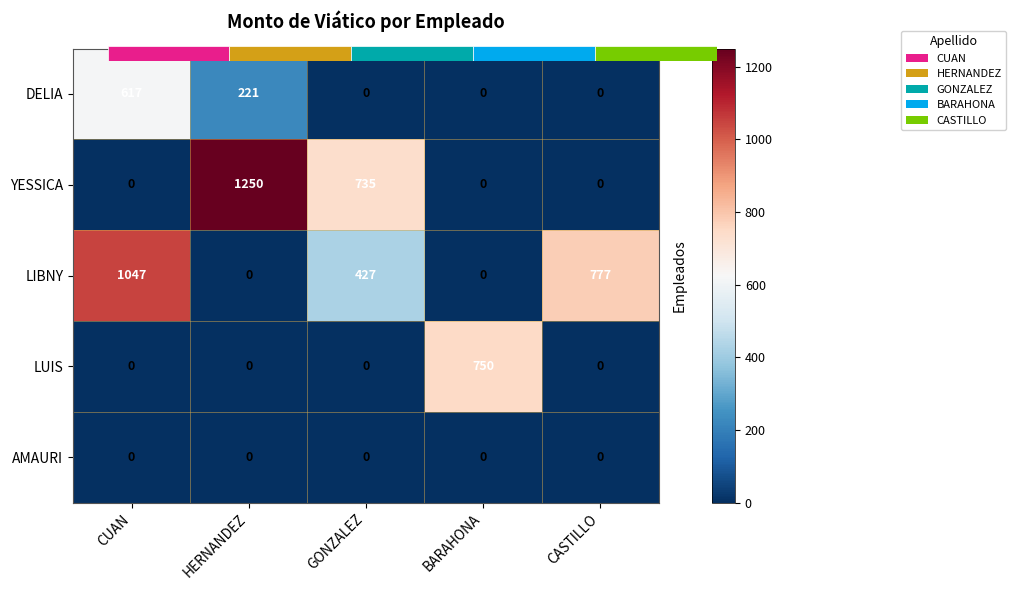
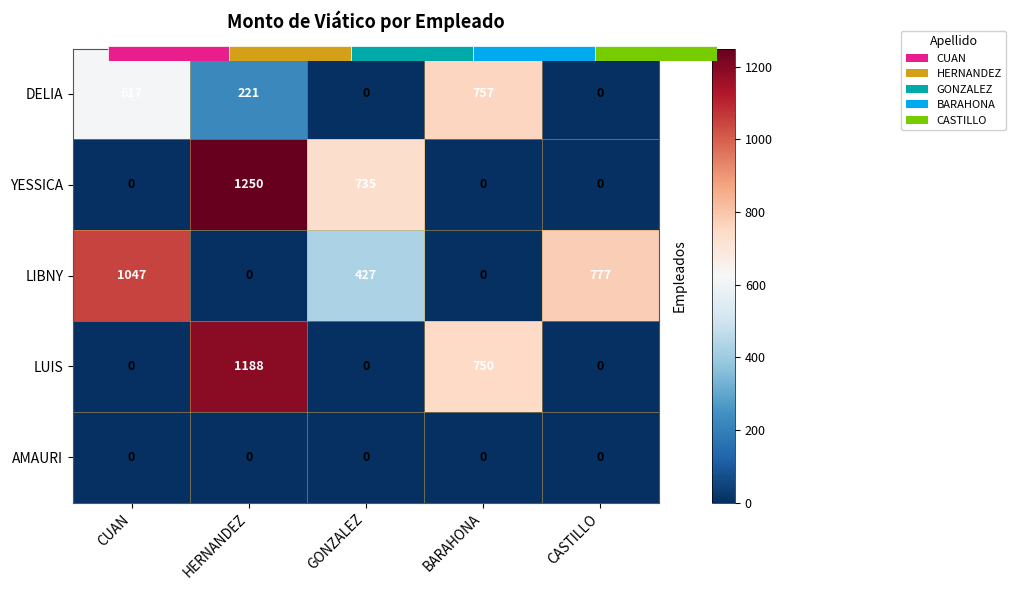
Monto de Viático por Empleado, DELIA, BARAHONA: 0 -> 757
Monto de Viático por Empleado, LUIS, HERNANDEZ: 0 -> 1188
